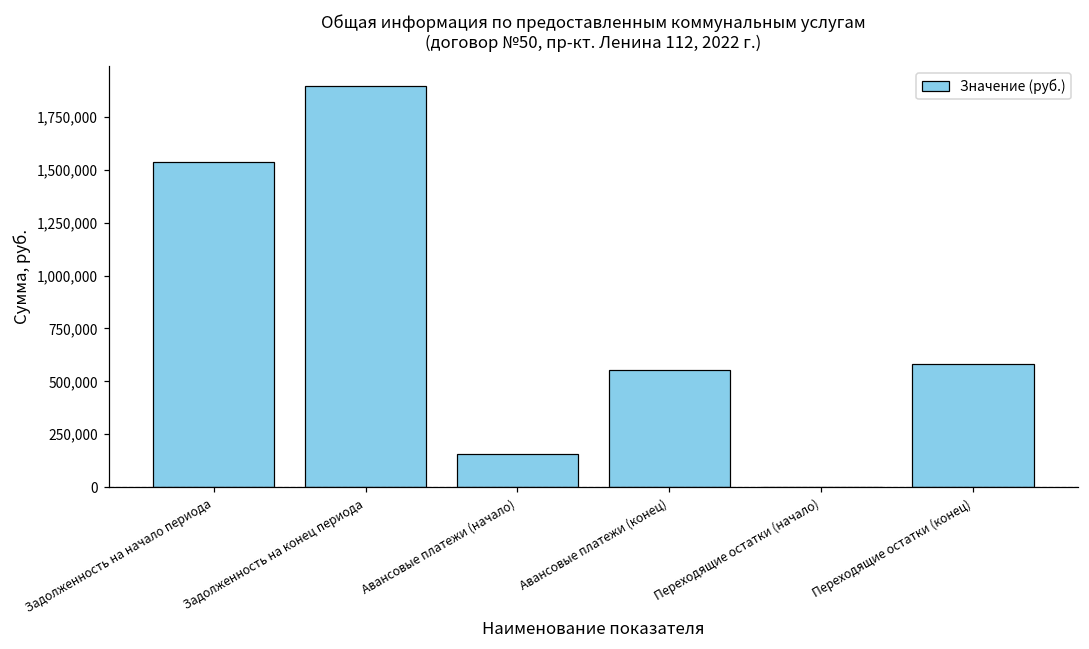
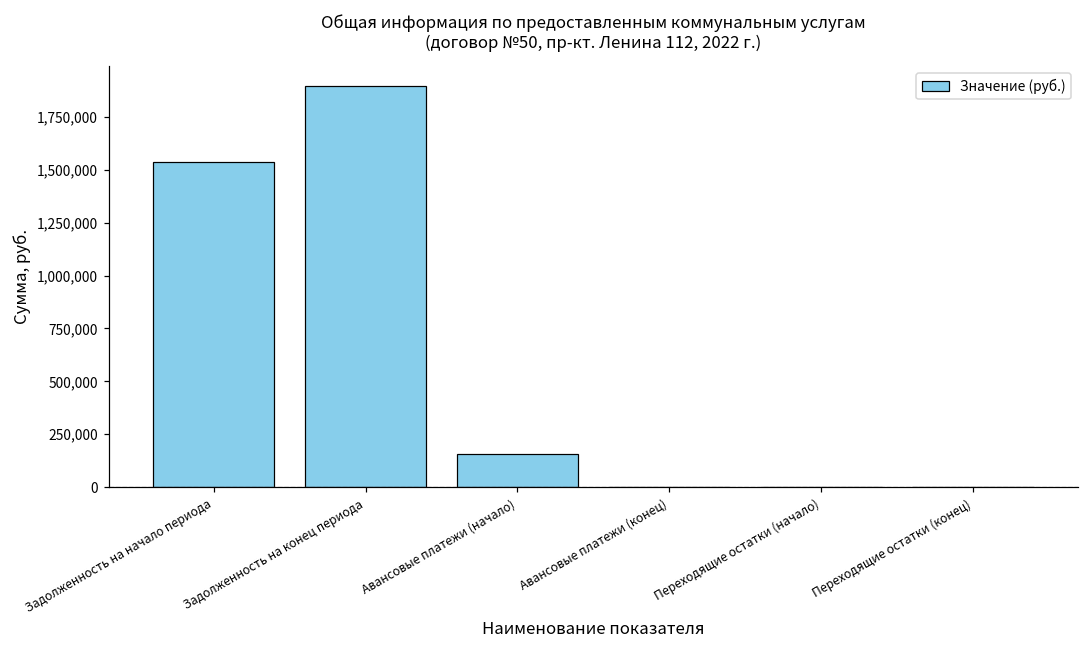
Авансовые платежи (конец): 550,000 -> 0
Переходящие остатки (конец): 580,000 -> 0
